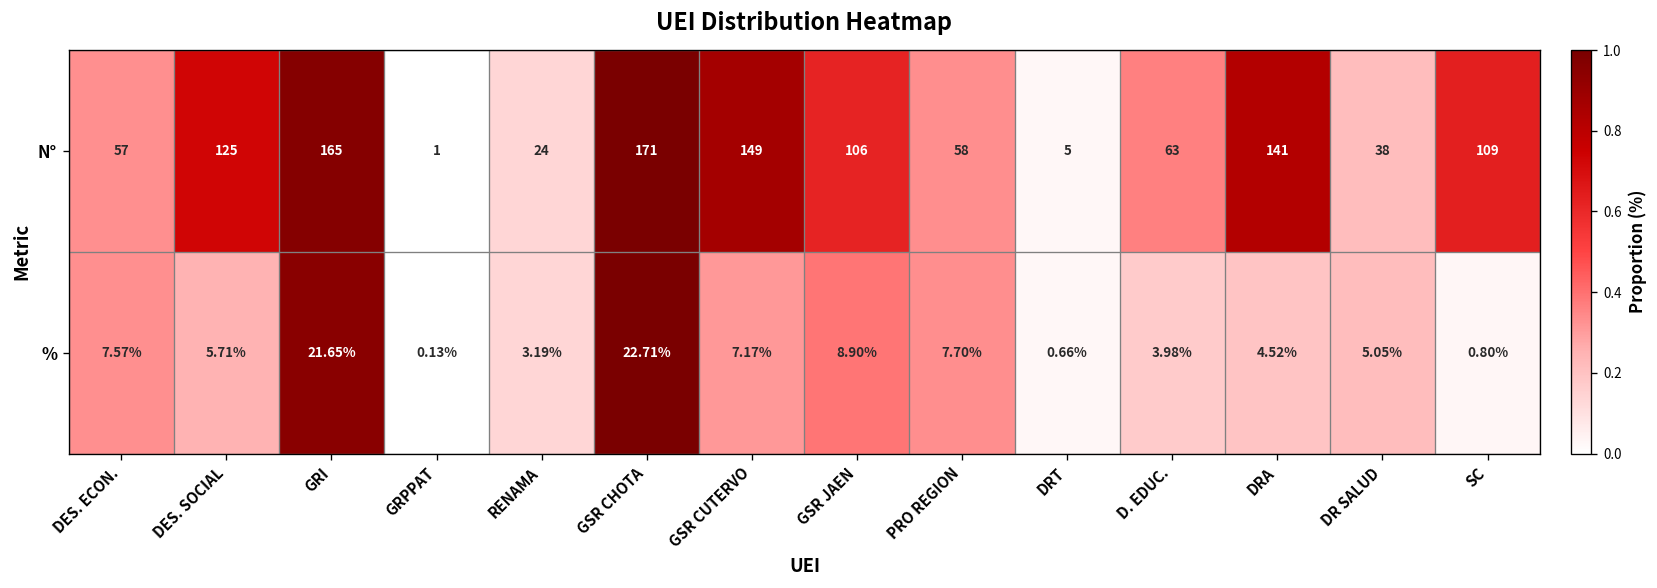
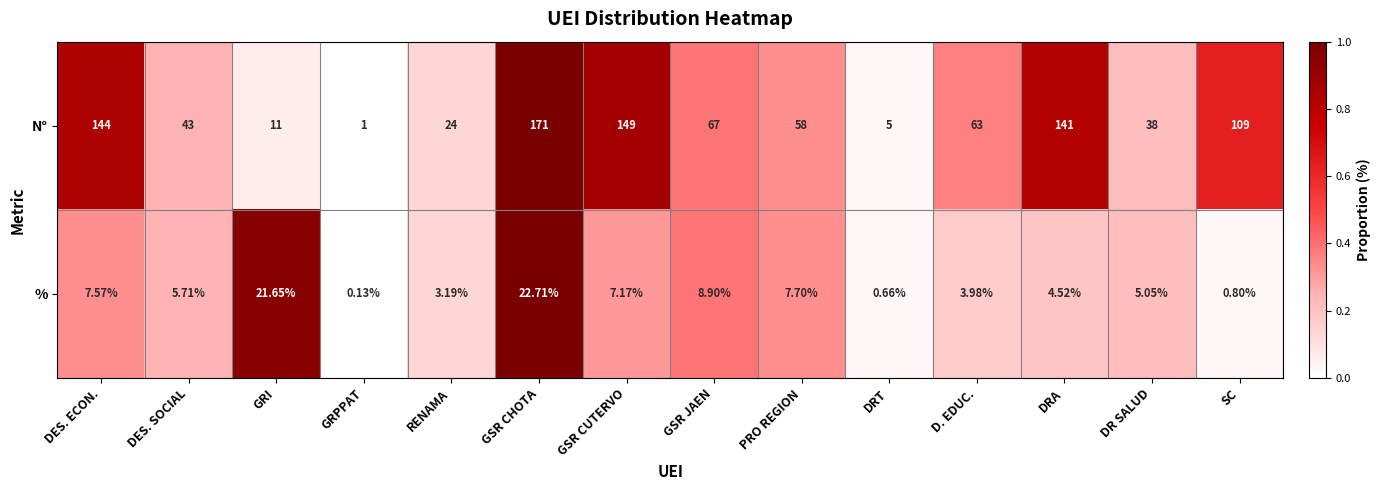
N°, DES. ECON.: 57 -> 144
N°, DES. SOCIAL: 125 -> 43
N°, GRI: 165 -> 11
N°, GSR JAEN: 106 -> 67
